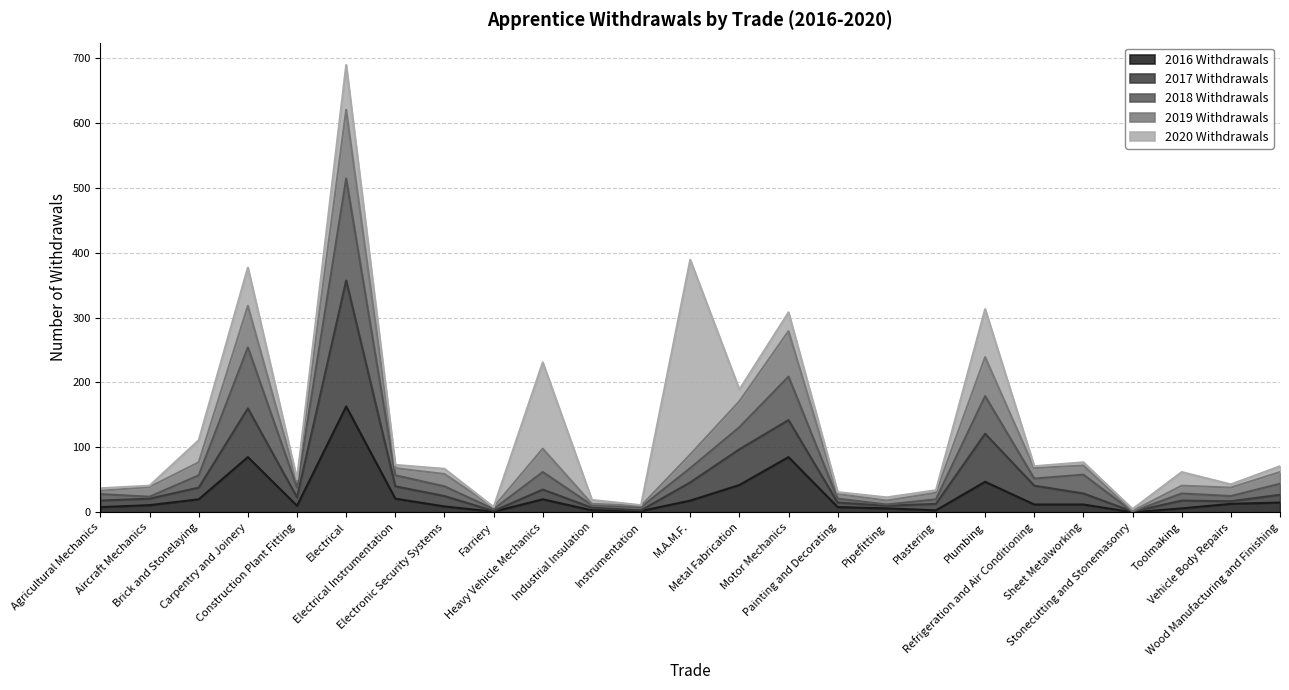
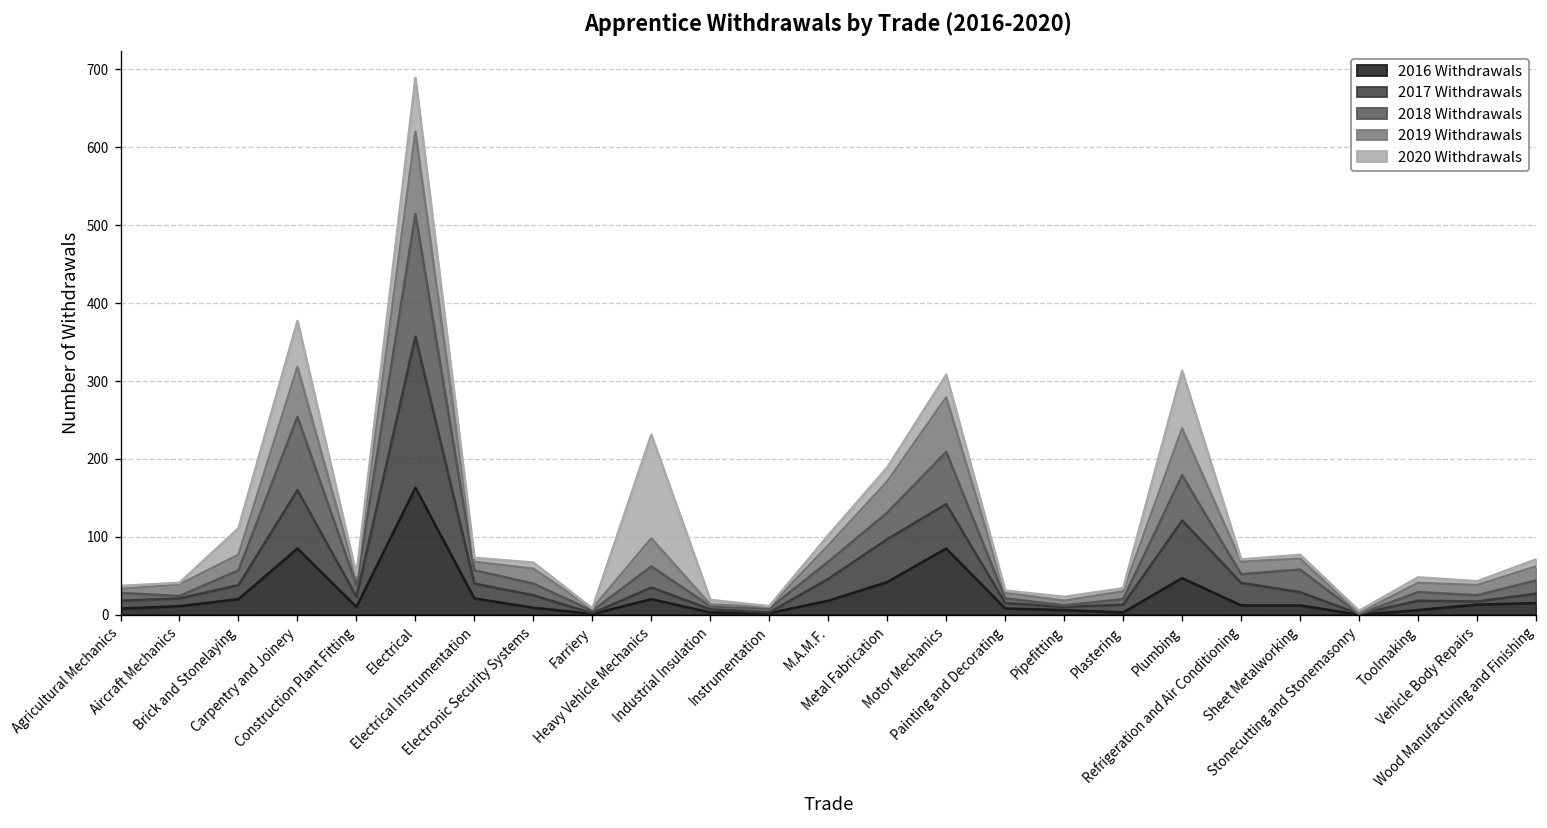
2020 Withdrawals, M.A.M.F.: 300 -> 10
2020 Withdrawals, Toolmaking: 20 -> 10
